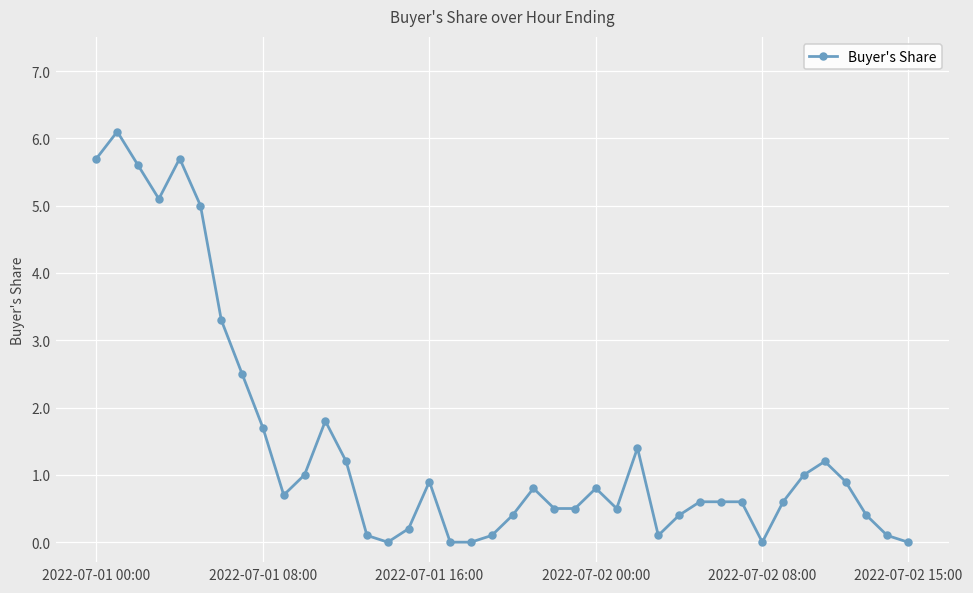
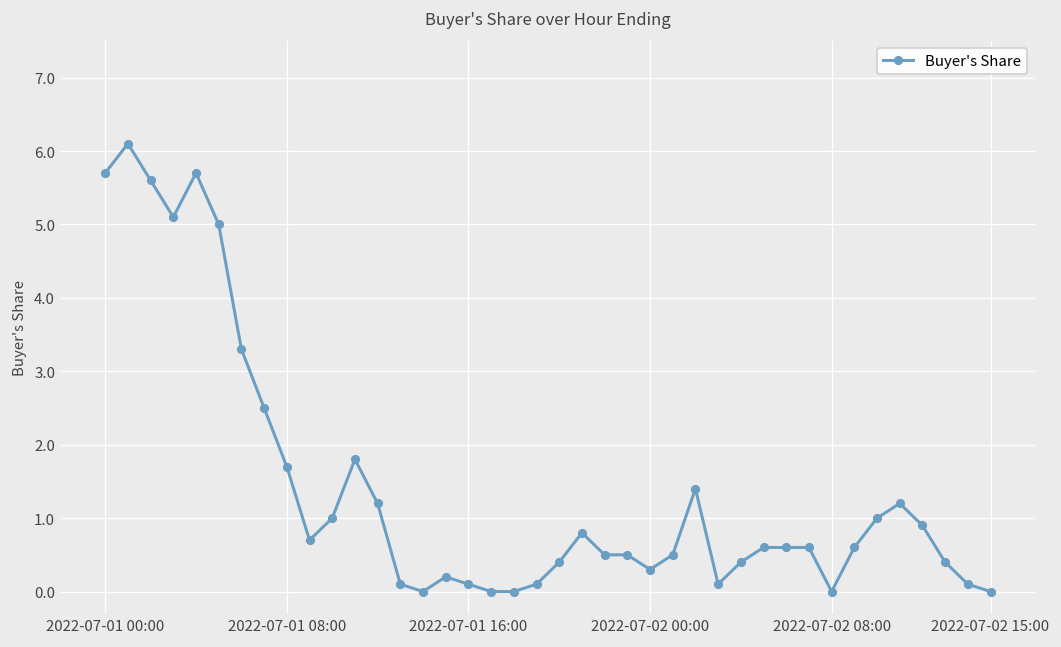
2022-07-01 16:00: 0.9 -> 0.1
2022-07-02 00:00: 0.8 -> 0.3
